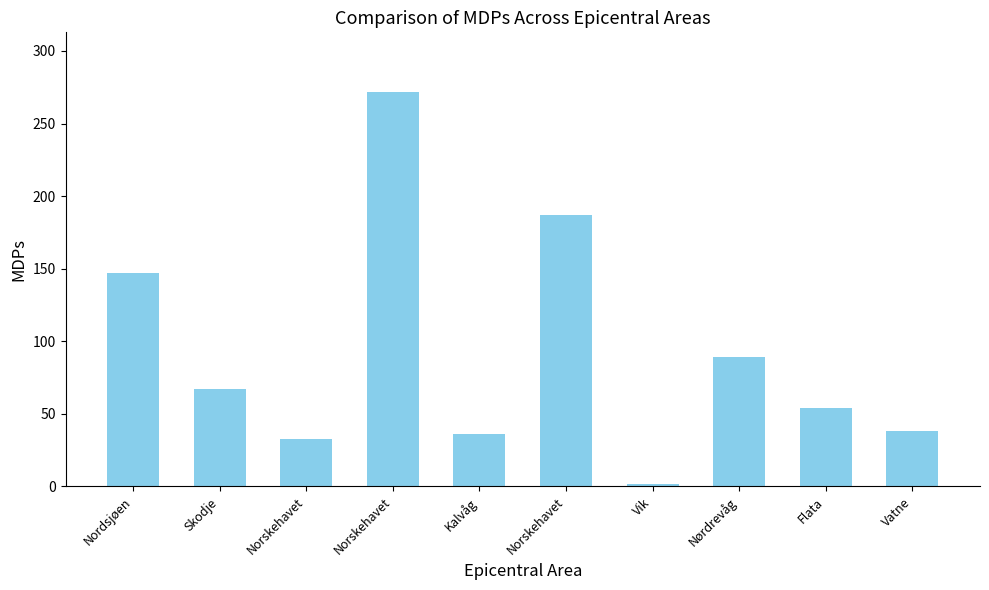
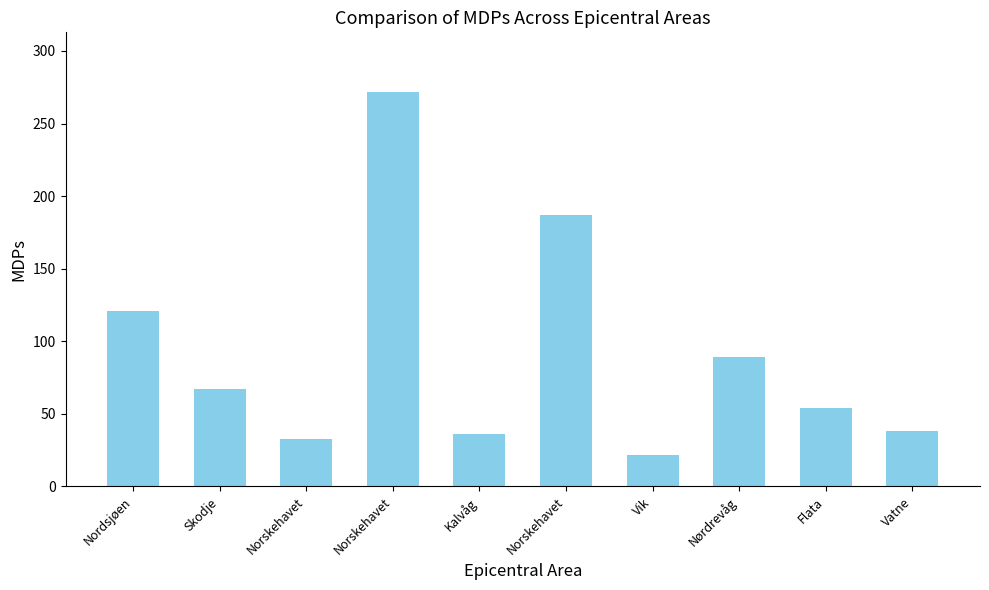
Nordsjøen: 147 -> 121
Vik: 2 -> 22
